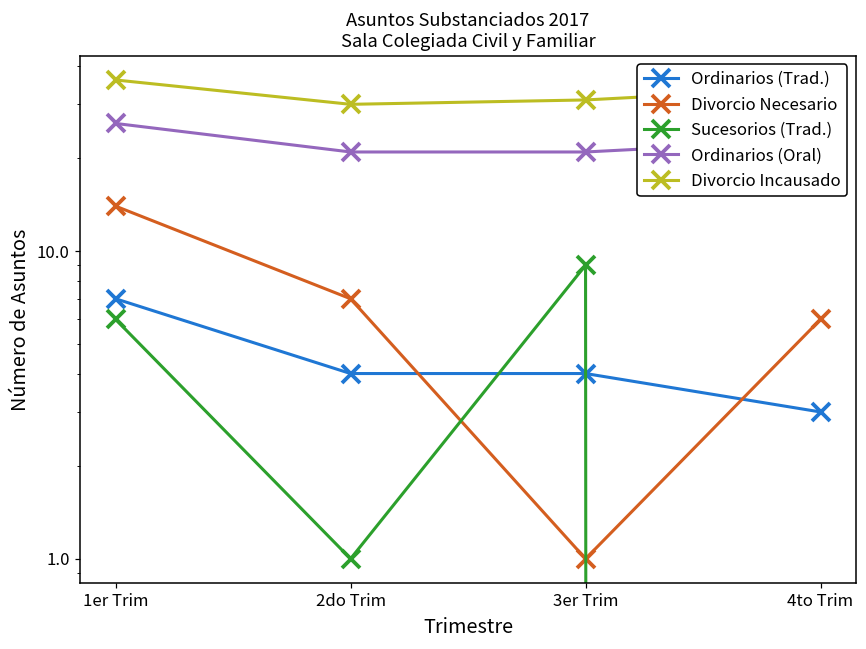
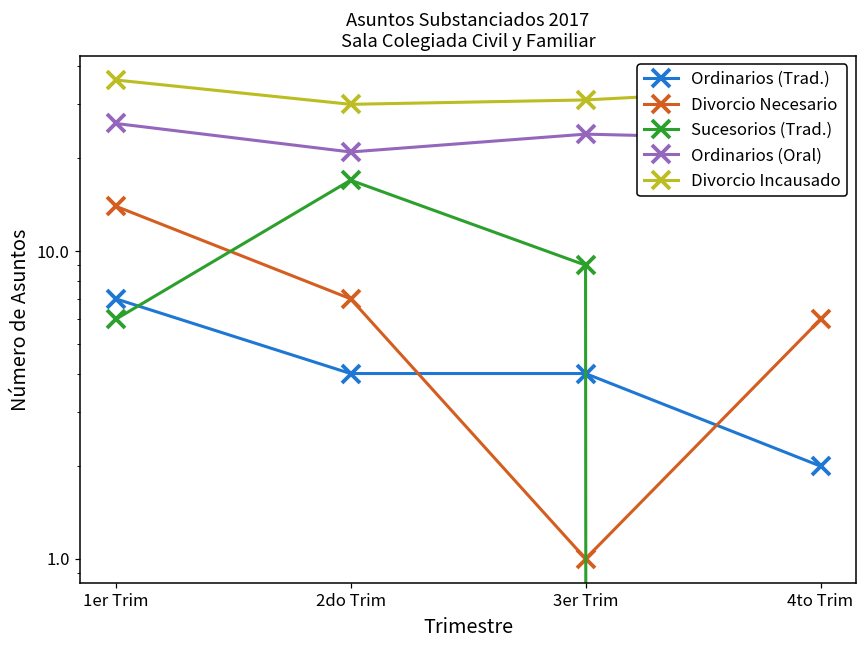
Sucesorios (Trad.), 2do Trim: 1 -> 17
Ordinarios (Oral), 3er Trim: 21 -> 24
Ordinarios (Trad.), 4to Trim: 3 -> 2
